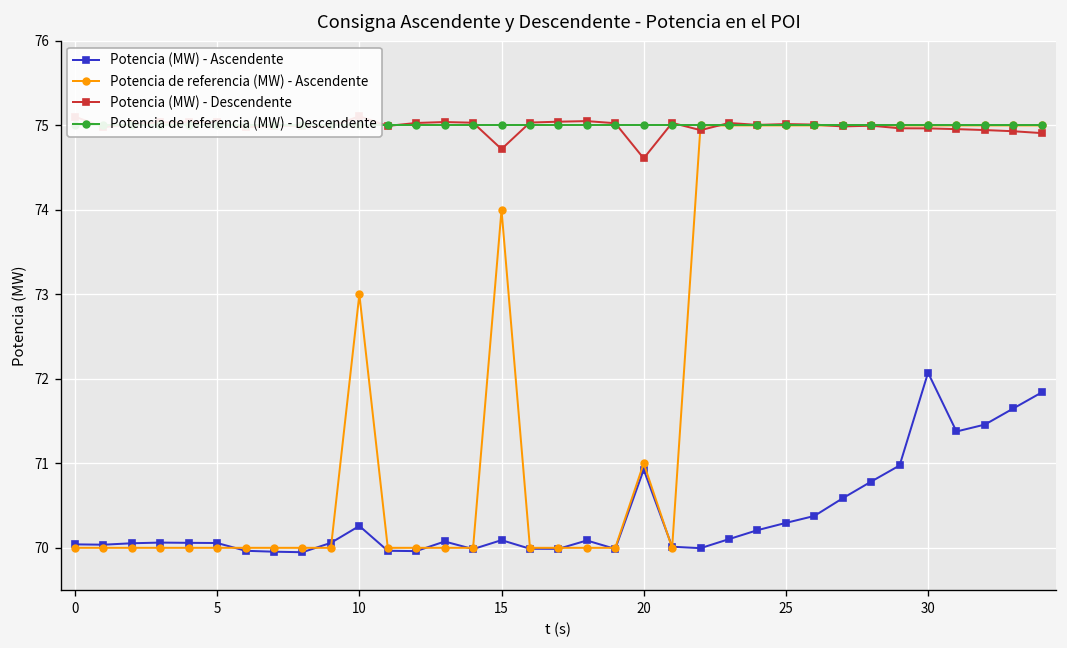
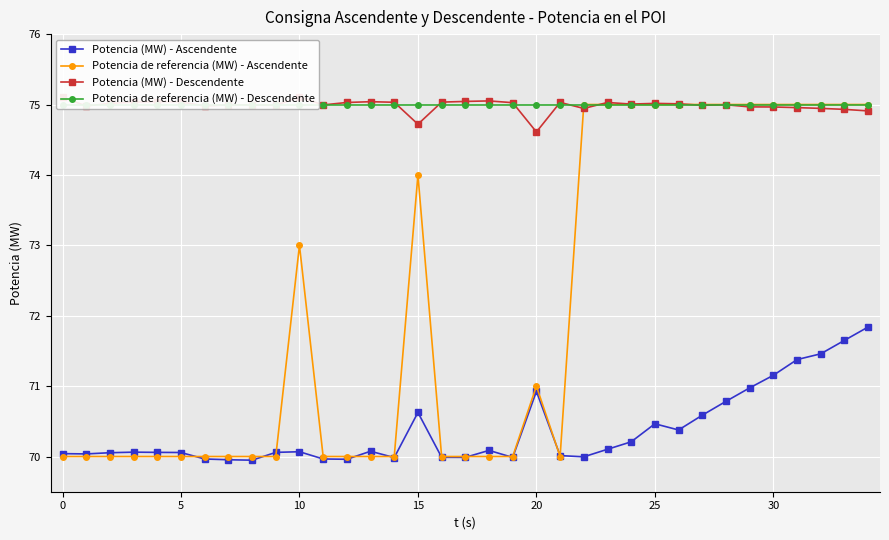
Potencia (MW) - Ascendente, 10: 70.3 -> 70.1
Potencia (MW) - Ascendente, 15: 70.1 -> 70.6
Potencia (MW) - Ascendente, 25: 70.3 -> 70.5
Potencia (MW) - Ascendente, 30: 72.1 -> 71.2
